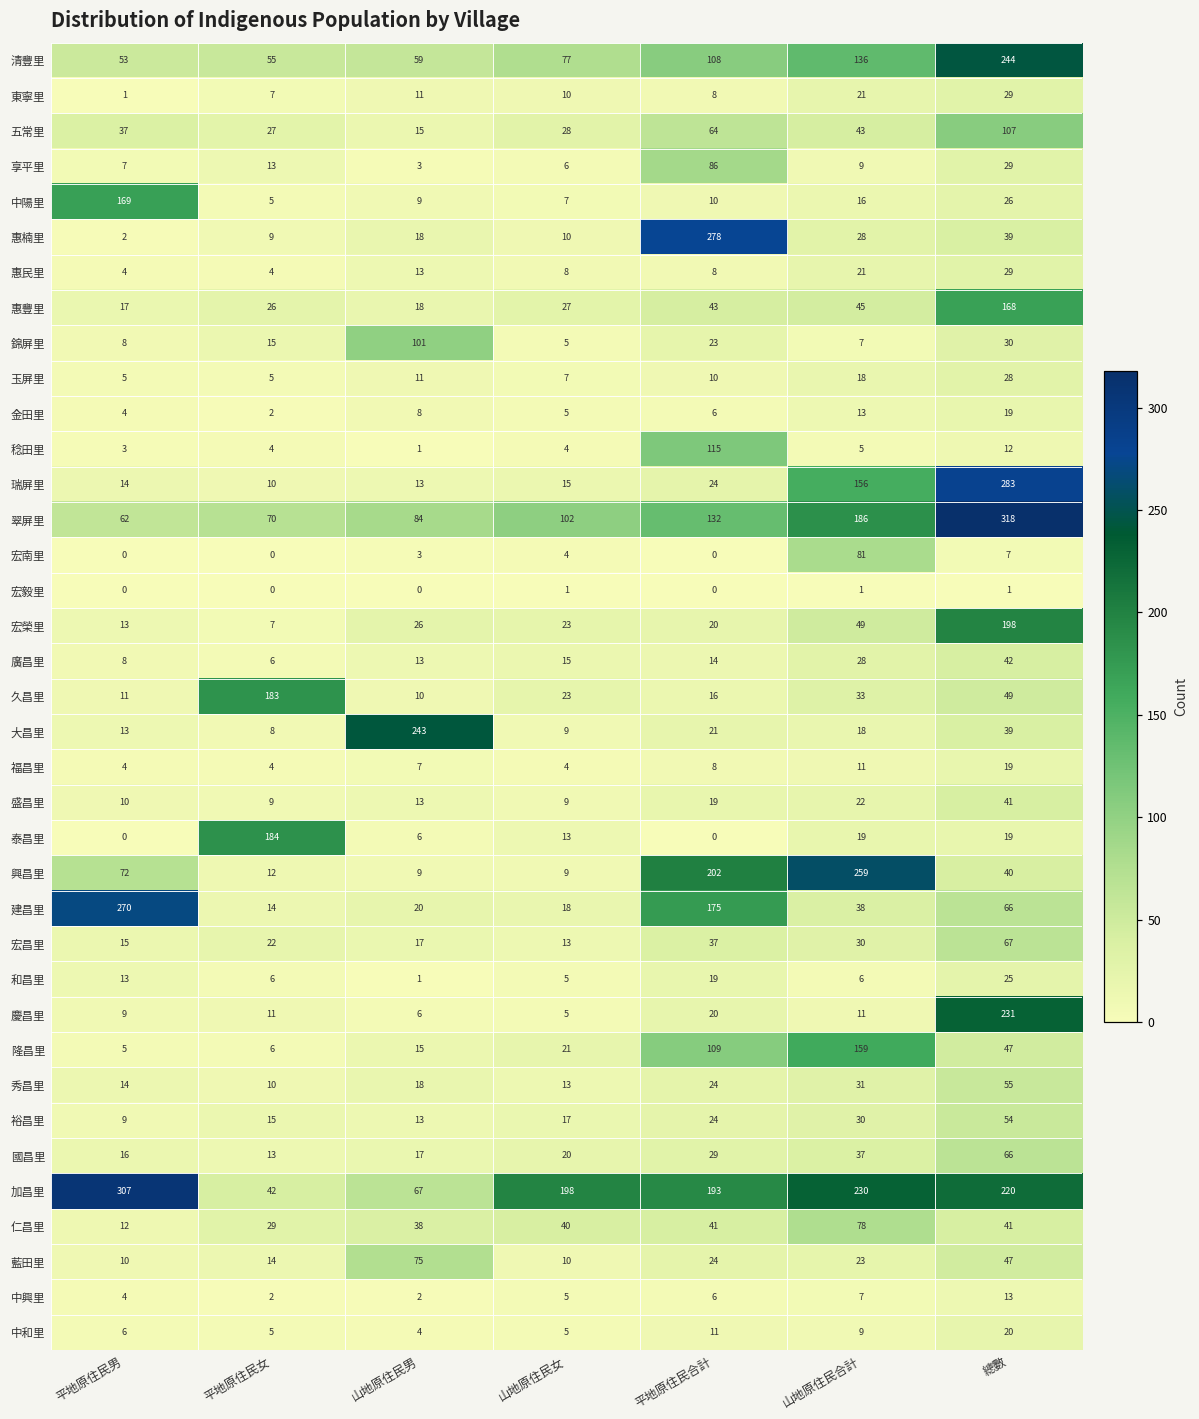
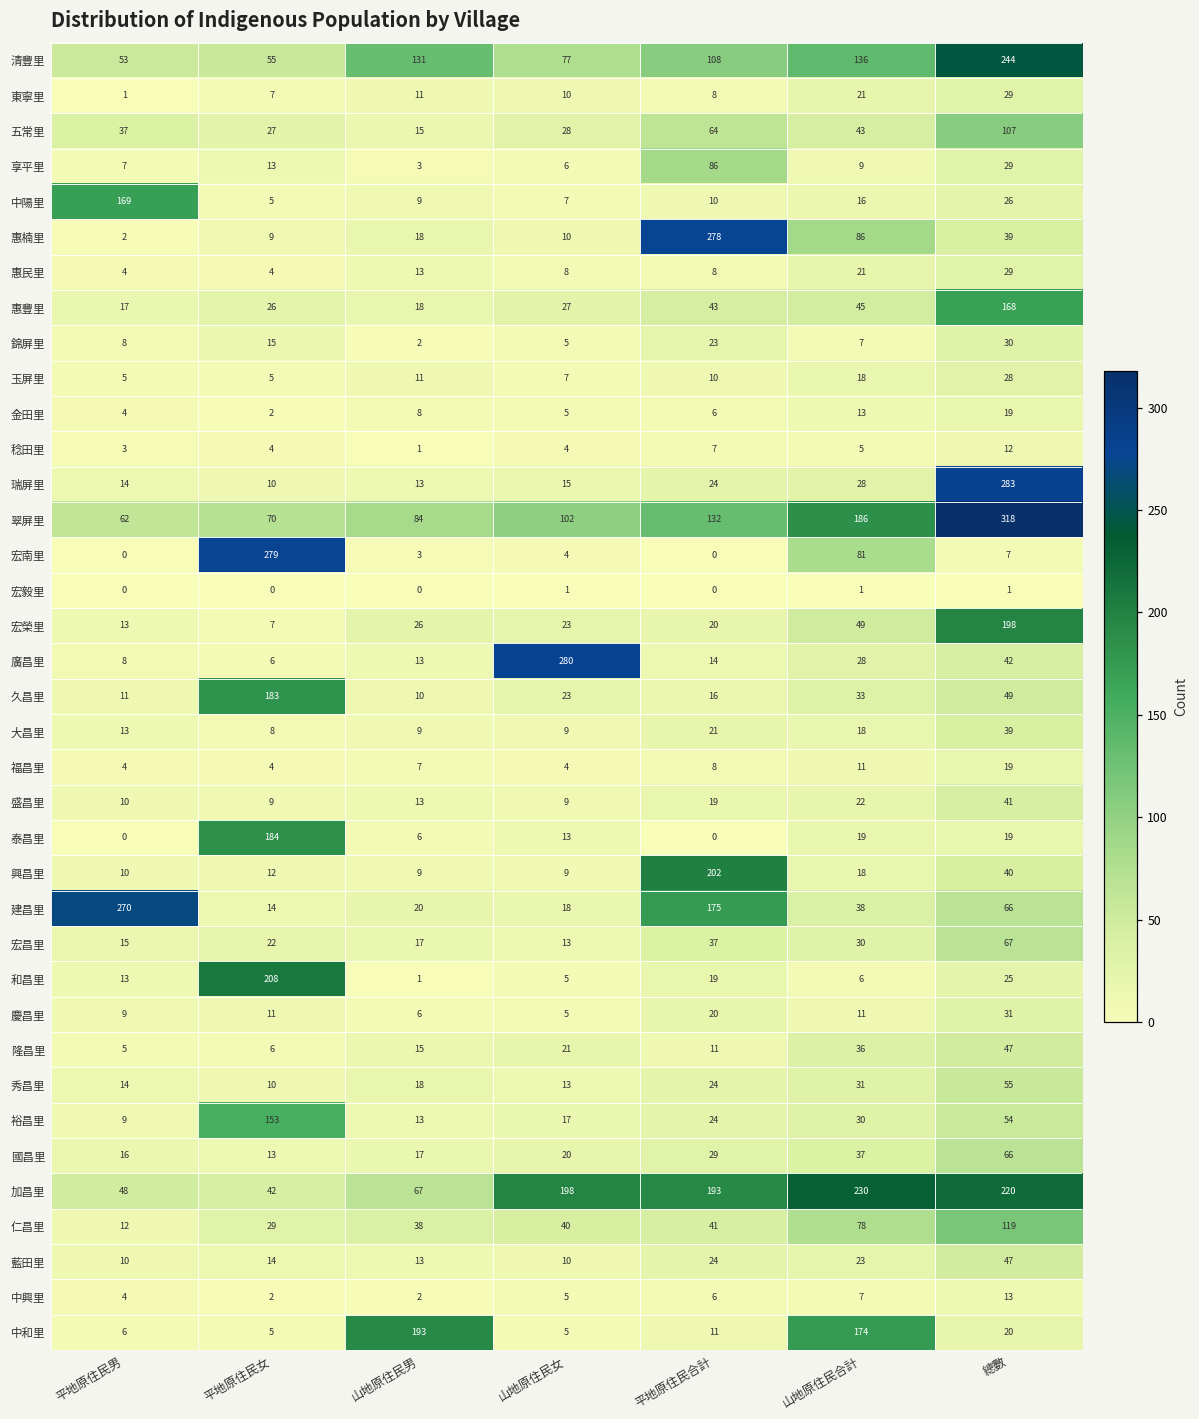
清豐里, 山地原住民男: 59 -> 131
惠楠里, 山地原住民合計: 28 -> 86
錦屏里, 山地原住民男: 101 -> 2
稔田里, 平地原住民合計: 115 -> 7
瑞屏里, 山地原住民合計: 156 -> 28
宏南里, 平地原住民女: 0 -> 279
廣昌里, 山地原住民女: 15 -> 280
大昌里, 山地原住民男: 243 -> 9
興昌里, 平地原住民男: 72 -> 10
興昌里, 山地原住民合計: 259 -> 18
和昌里, 平地原住民女: 6 -> 208
慶昌里, 總數: 231 -> 31
隆昌里, 平地原住民合計: 109 -> 11
隆昌里, 山地原住民合計: 159 -> 36
裕昌里, 平地原住民女: 15 -> 153
加昌里, 平地原住民男: 307 -> 48
仁昌里, 總數: 41 -> 119
藍田里, 山地原住民男: 75 -> 13
中和里, 山地原住民男: 4 -> 193
中和里, 山地原住民合計: 9 -> 174
